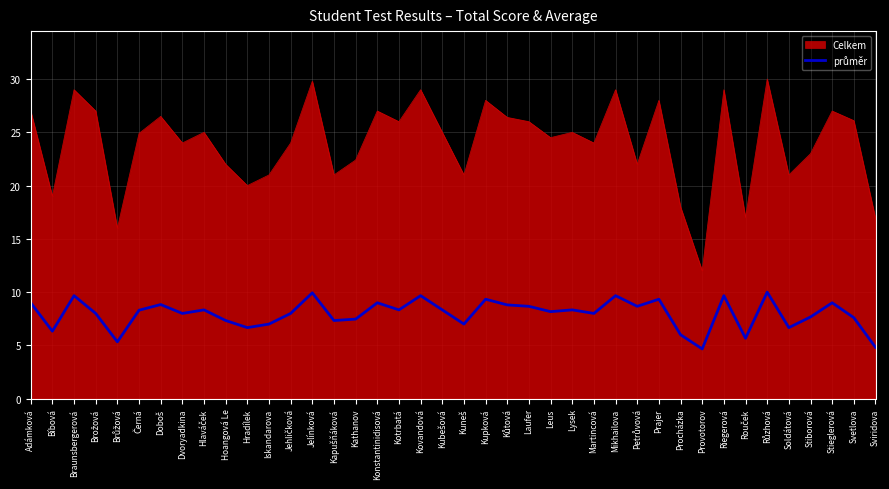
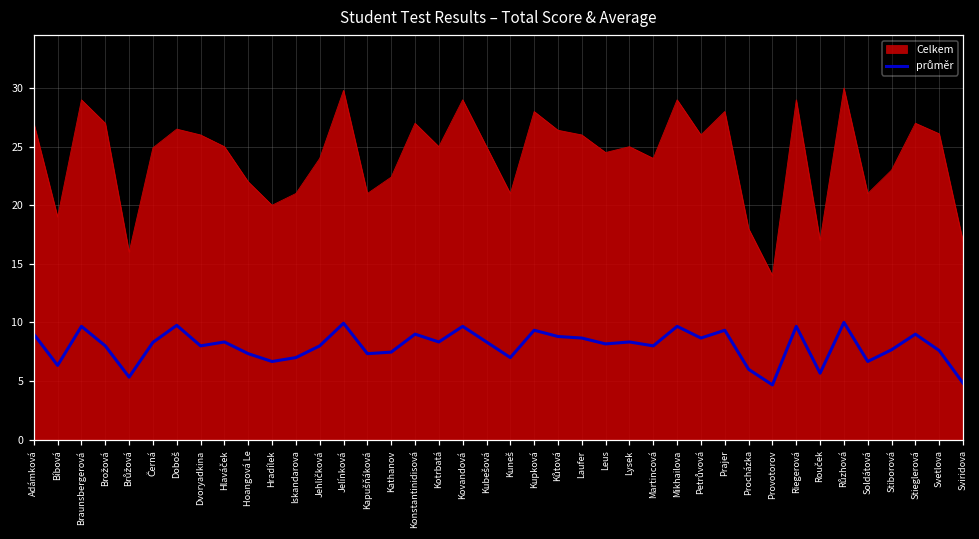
průměr, Doboš: 8.8 -> 9.8
Celkem, Dvoryadkina: 24 -> 26
Celkem, Kotrbatá: 26 -> 25
Celkem, Petrůvová: 22 -> 26
Celkem, Provotorov: 12 -> 14
